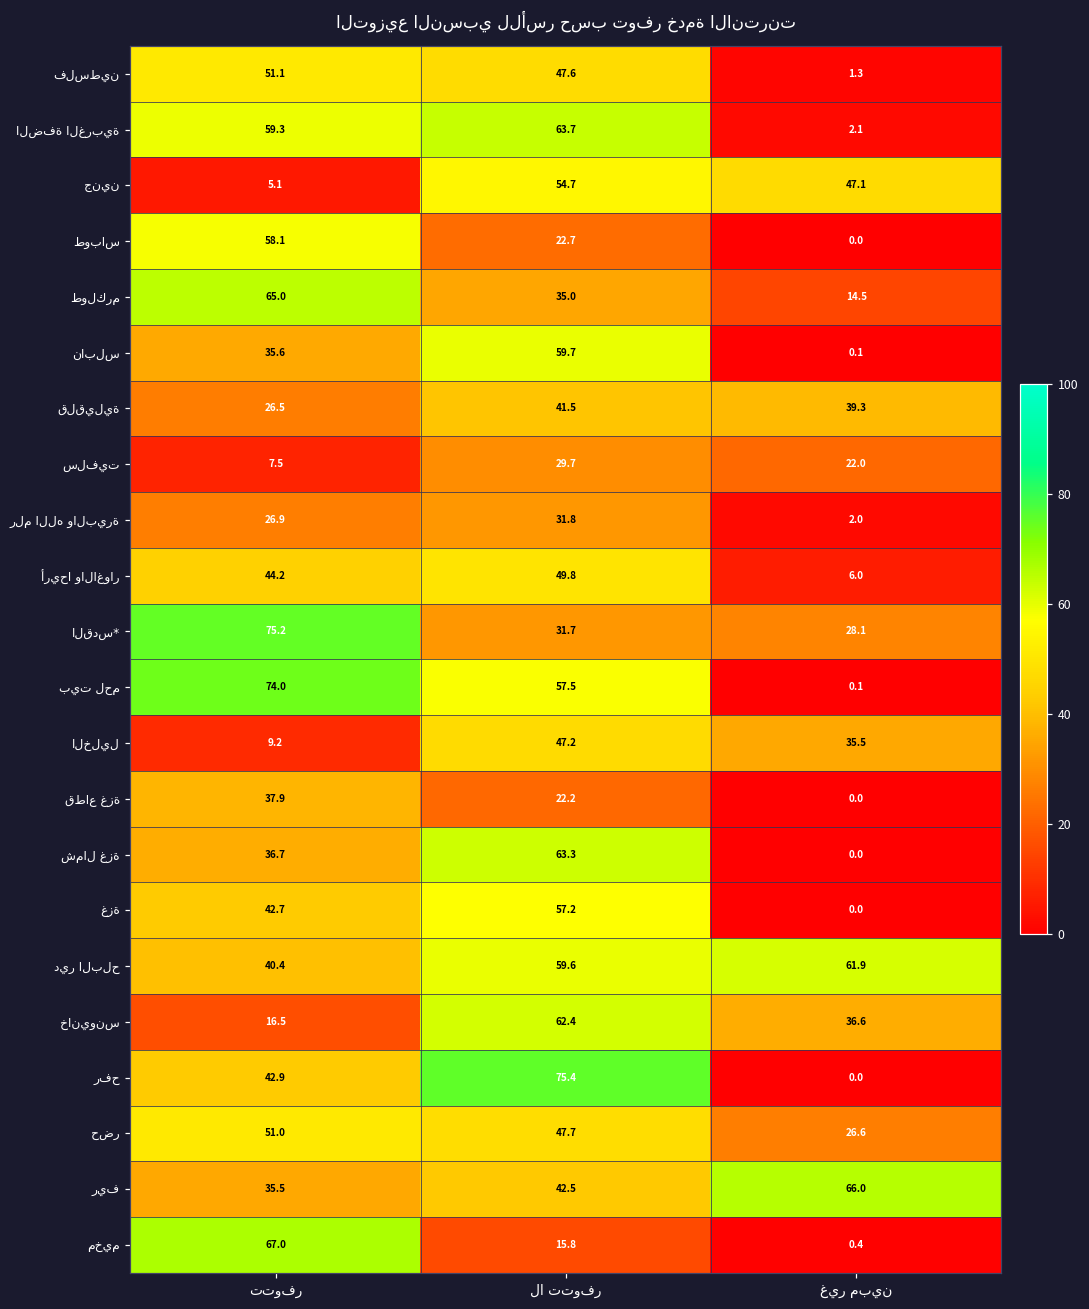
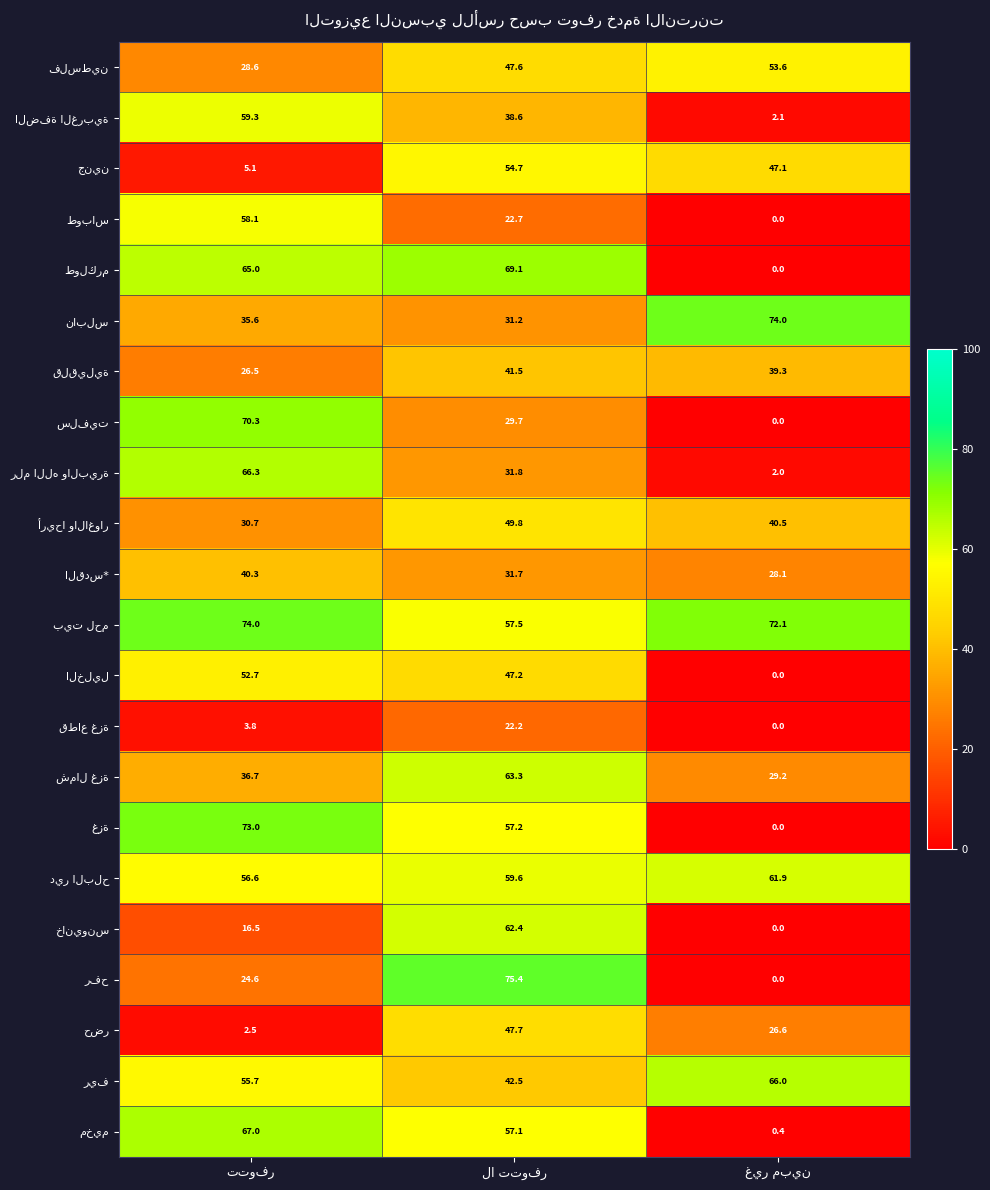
فلسطين, تتوفر: 51.1 -> 28.6
فلسطين, غير مبين: 1.3 -> 53.6
الضفة الغربية, لا تتوفر: 63.7 -> 38.6
طولكرم, لا تتوفر: 35.0 -> 69.1
طولكرم, غير مبين: 14.5 -> 0.0
نابلس, لا تتوفر: 59.7 -> 31.2
نابلس, غير مبين: 0.1 -> 74.0
سلفيت, تتوفر: 7.5 -> 70.3
سلفيت, غير مبين: 22.0 -> 0.0
رلم الله والبيرة, تتوفر: 26.9 -> 66.3
أريحا والاغوار, تتوفر: 44.2 -> 30.7
أريحا والاغوار, غير مبين: 6.0 -> 40.5
القدس*, تتوفر: 75.2 -> 40.3
بيت لحم, غير مبين: 0.1 -> 72.1
الخليل, تتوفر: 9.2 -> 52.7
الخليل, غير مبين: 35.5 -> 0.0
قطاع غزة, تتوفر: 37.9 -> 3.8
شمال غزة, غير مبين: 0.0 -> 29.2
غزة, تتوفر: 42.7 -> 73.0
دير البلح, تتوفر: 40.4 -> 56.6
خانيونس, غير مبين: 36.6 -> 0.0
رفح, تتوفر: 42.9 -> 24.6
حضر, تتوفر: 51.0 -> 2.5
ريف, تتوفر: 35.5 -> 55.7
مخيم, لا تتوفر: 15.8 -> 57.1
